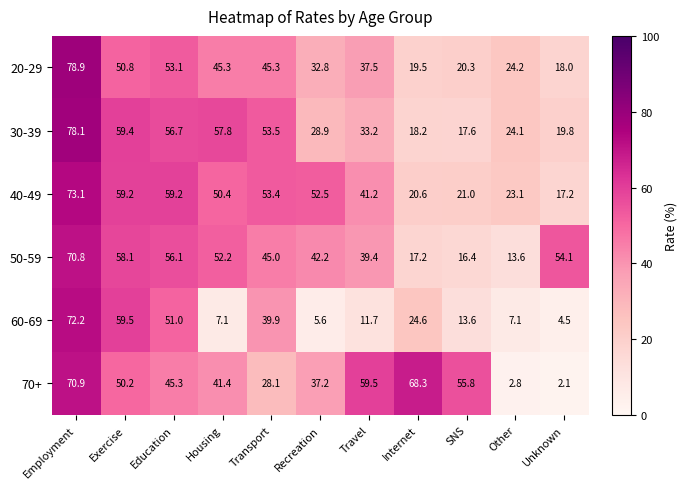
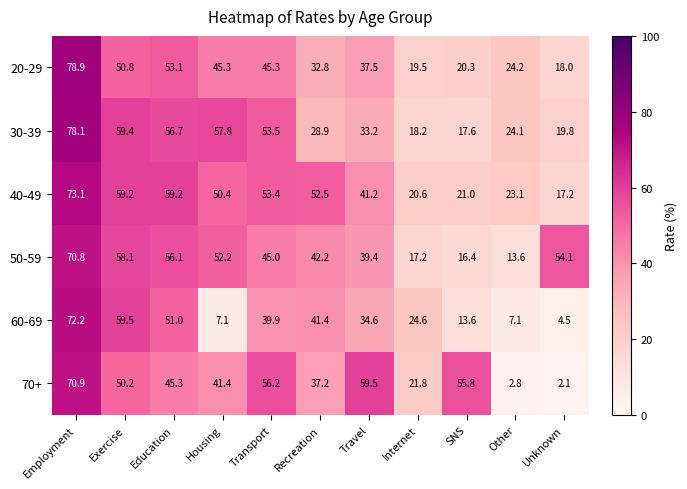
60-69, Recreation: 5.6 -> 41.4
60-69, Travel: 11.7 -> 34.6
70+, Transport: 28.1 -> 56.2
70+, Internet: 68.3 -> 21.8
